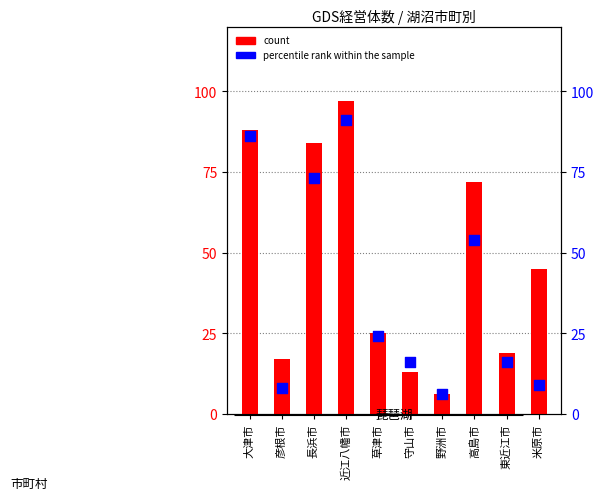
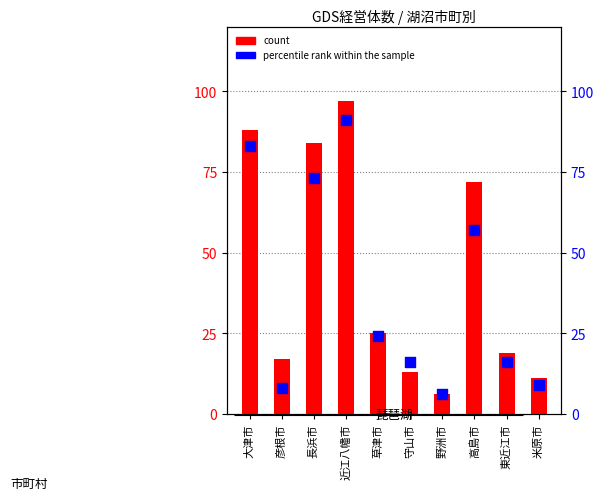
count, 米原市: 45 -> 11
percentile rank within the sample, 大津市: 86 -> 83
percentile rank within the sample, 高島市: 54 -> 57
